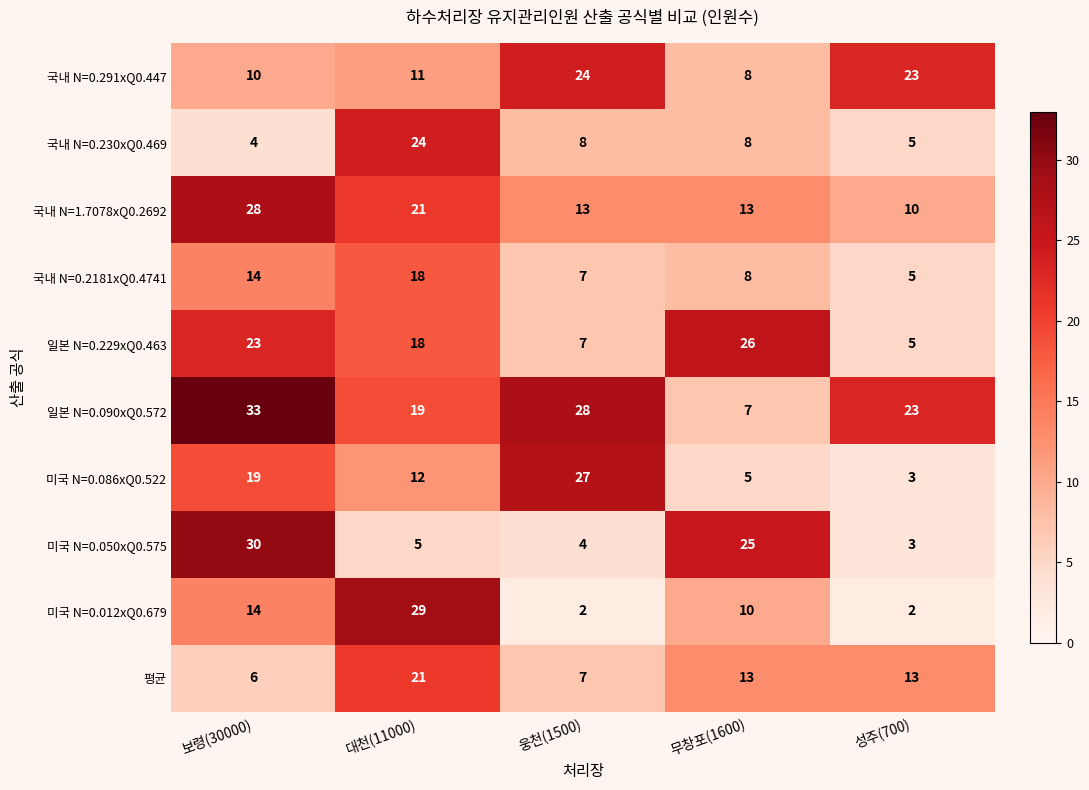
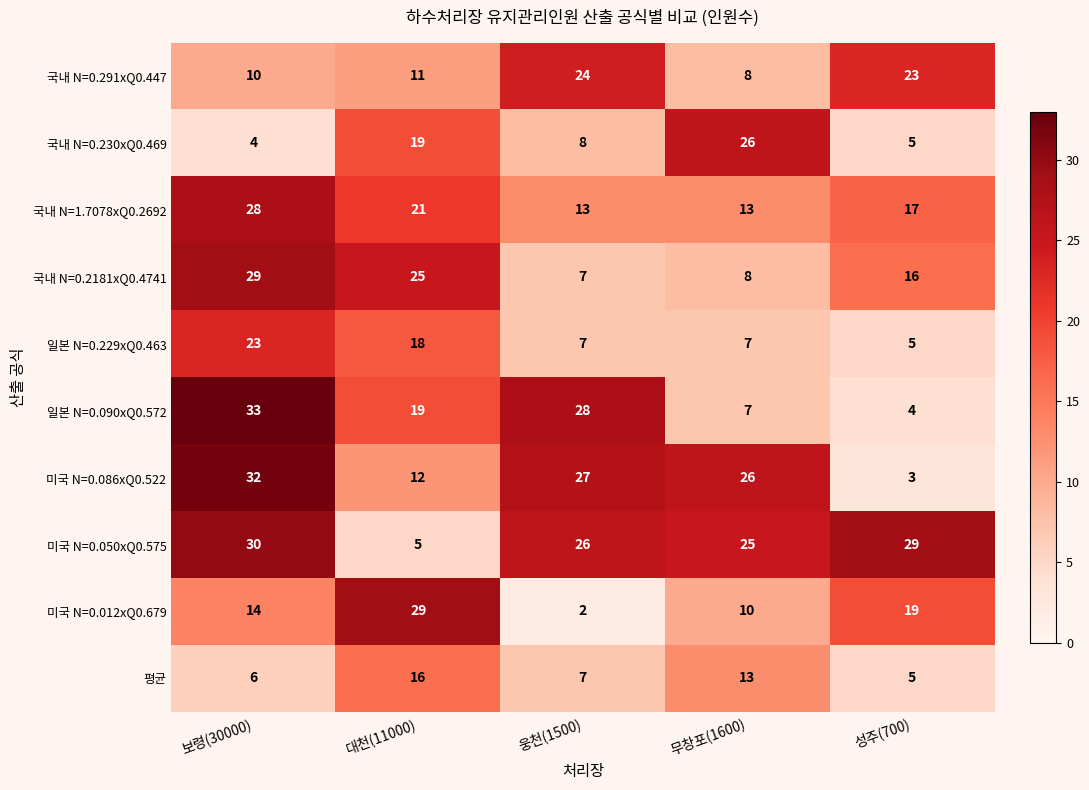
국내 N=0.230xQ0.469, 대천(11000): 24 -> 19
국내 N=0.230xQ0.469, 무창포(1600): 8 -> 26
국내 N=1.7078xQ0.2692, 성주(700): 10 -> 17
국내 N=0.2181xQ0.4741, 보령(30000): 14 -> 29
국내 N=0.2181xQ0.4741, 대천(11000): 18 -> 25
국내 N=0.2181xQ0.4741, 성주(700): 5 -> 16
일본 N=0.229xQ0.463, 무창포(1600): 26 -> 7
일본 N=0.090xQ0.572, 성주(700): 23 -> 4
미국 N=0.086xQ0.522, 보령(30000): 19 -> 32
미국 N=0.086xQ0.522, 무창포(1600): 5 -> 26
미국 N=0.050xQ0.575, 웅천(1500): 4 -> 26
미국 N=0.050xQ0.575, 성주(700): 3 -> 29
미국 N=0.012xQ0.679, 성주(700): 2 -> 19
평균, 대천(11000): 21 -> 16
평균, 성주(700): 13 -> 5
